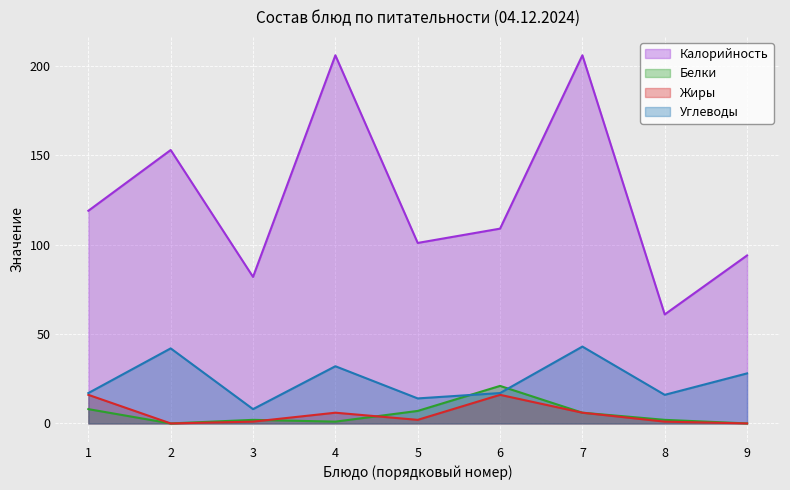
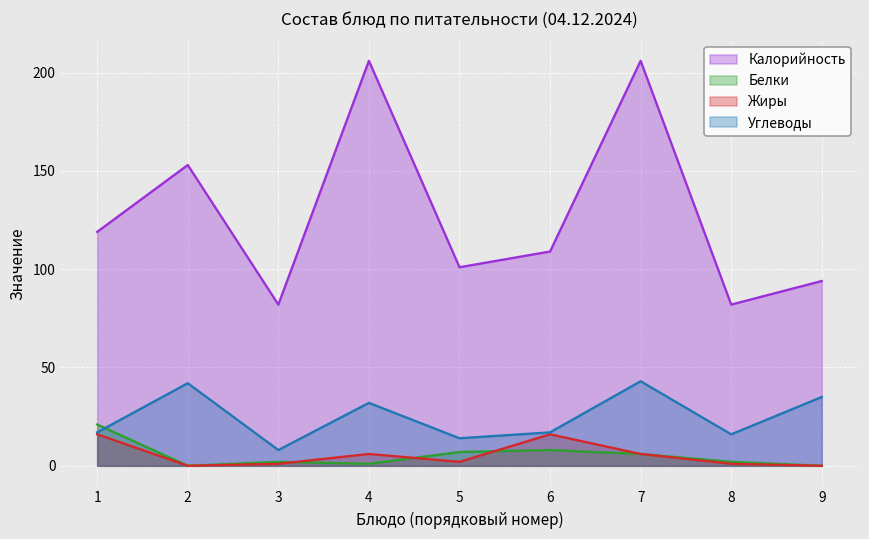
Белки, 1: 8 -> 21
Белки, 6: 21 -> 8
Калорийность, 8: 61 -> 82
Углеводы, 9: 28 -> 35
